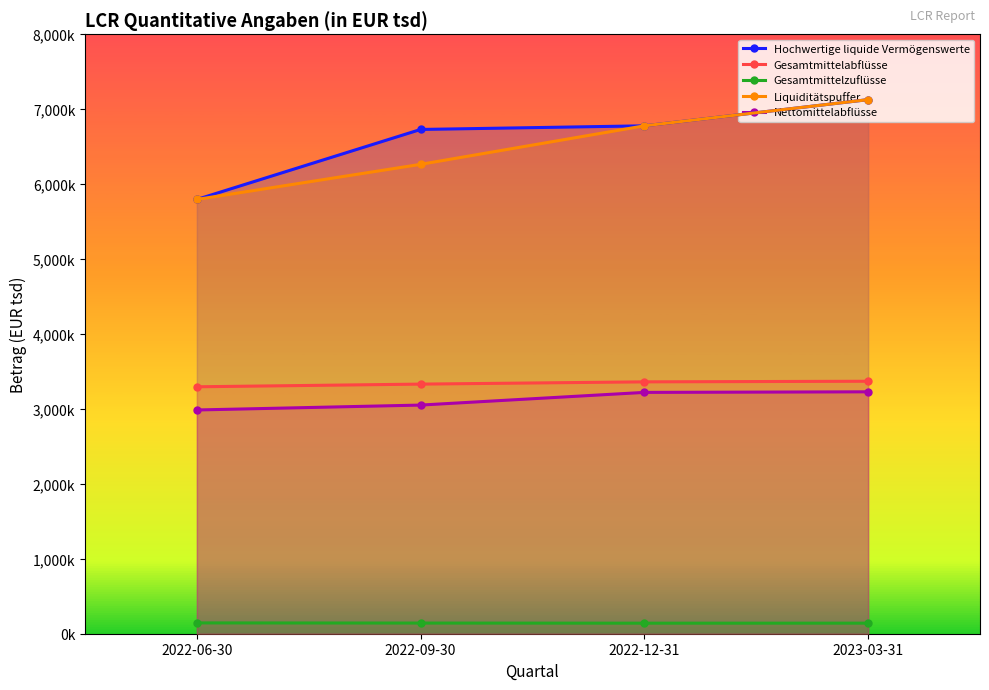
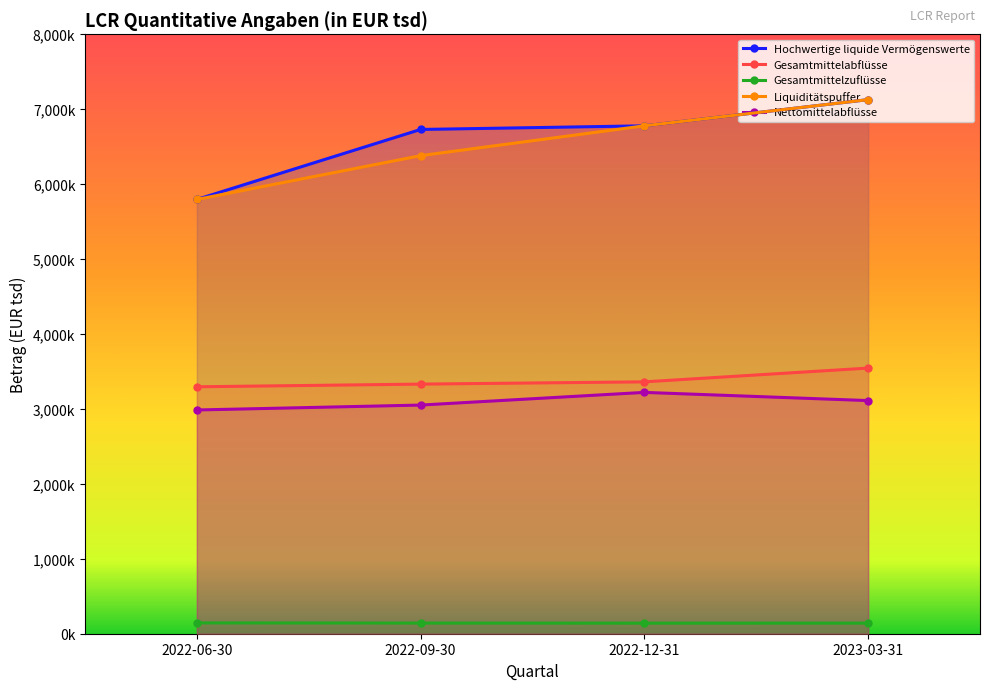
Liquiditätspuffer, 2022-09-30: 6,300,000 -> 6,400,000
Gesamtmittelabflüsse, 2023-03-31: 3,400,000 -> 3,500,000
Nettomittelabflüsse, 2023-03-31: 3,200,000 -> 3,100,000
